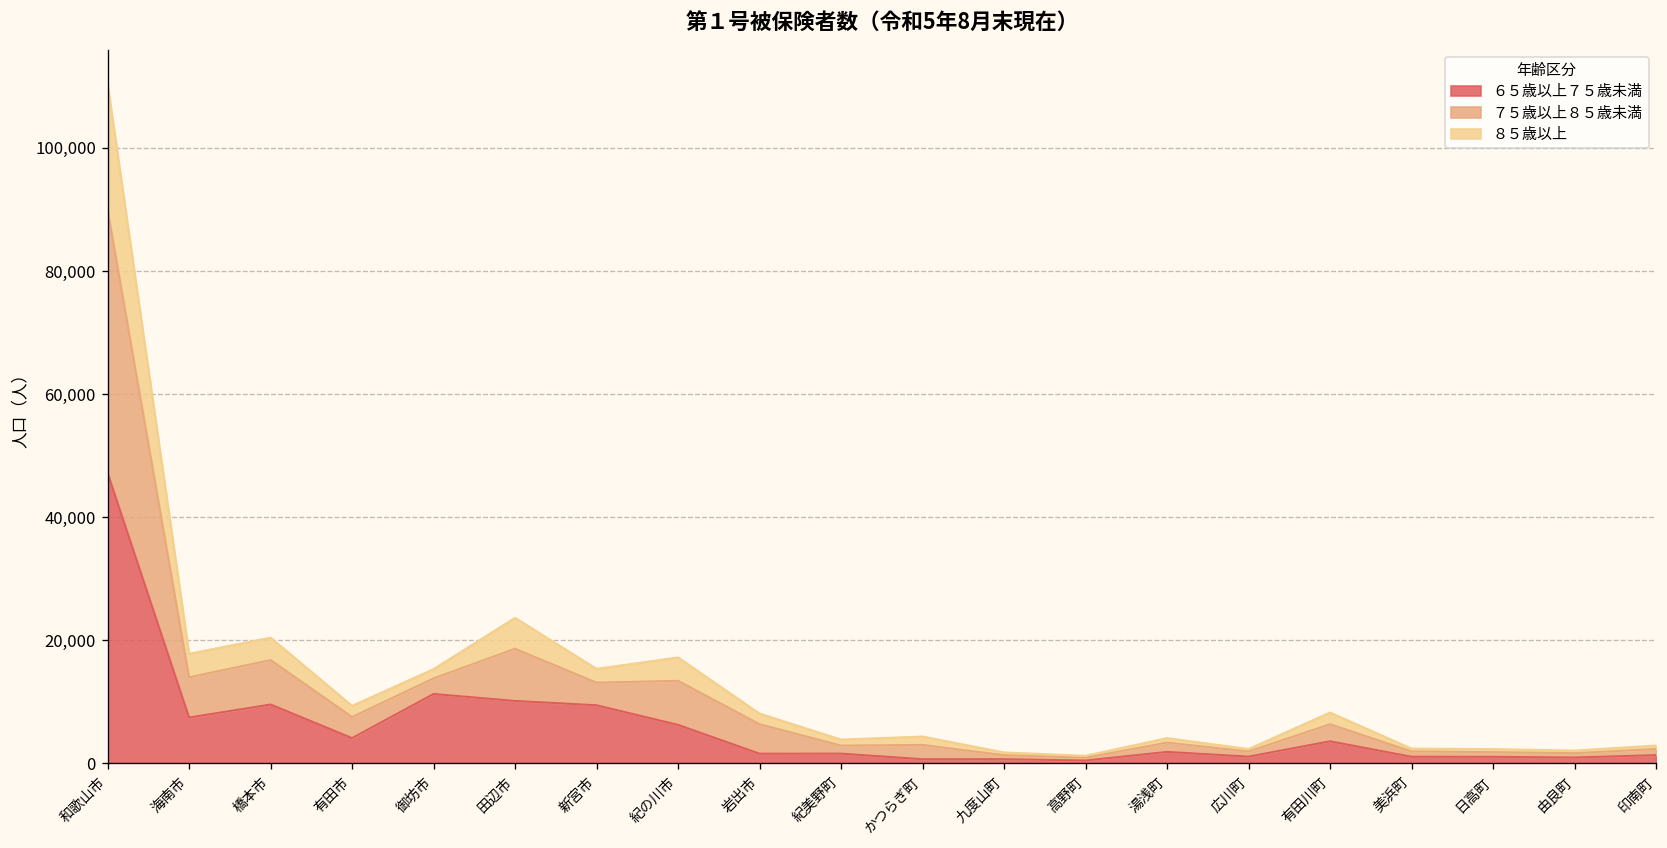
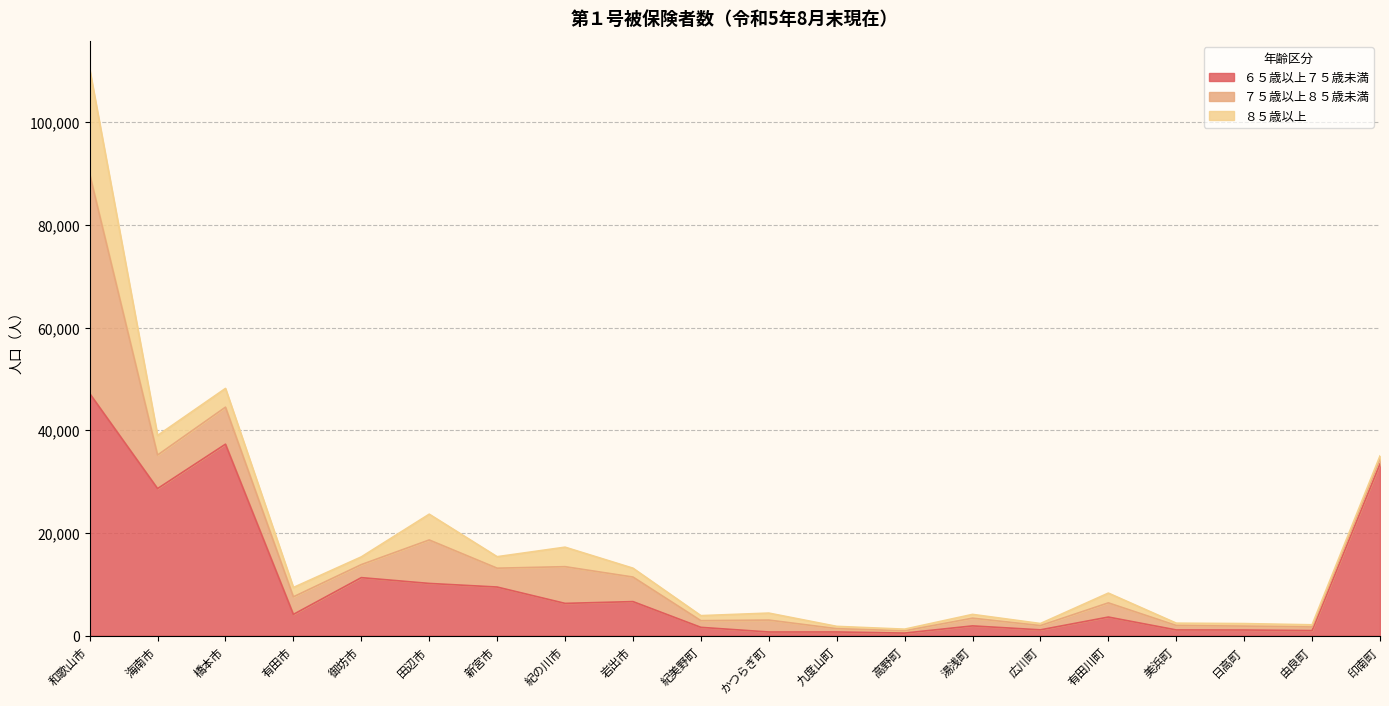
６５歳以上７５歳未満, 海南市: 7,000 -> 29,000
６５歳以上７５歳未満, 橋本市: 10,000 -> 37,000
６５歳以上７５歳未満, 岩出市: 2,000 -> 7,000
６５歳以上７５歳未満, 印南町: 1,000 -> 33,000
